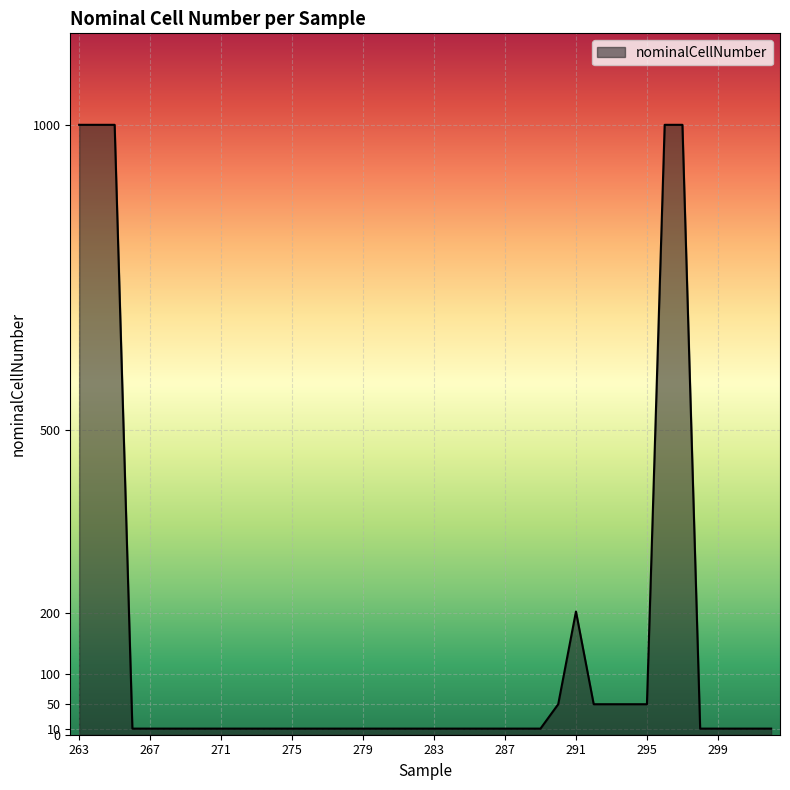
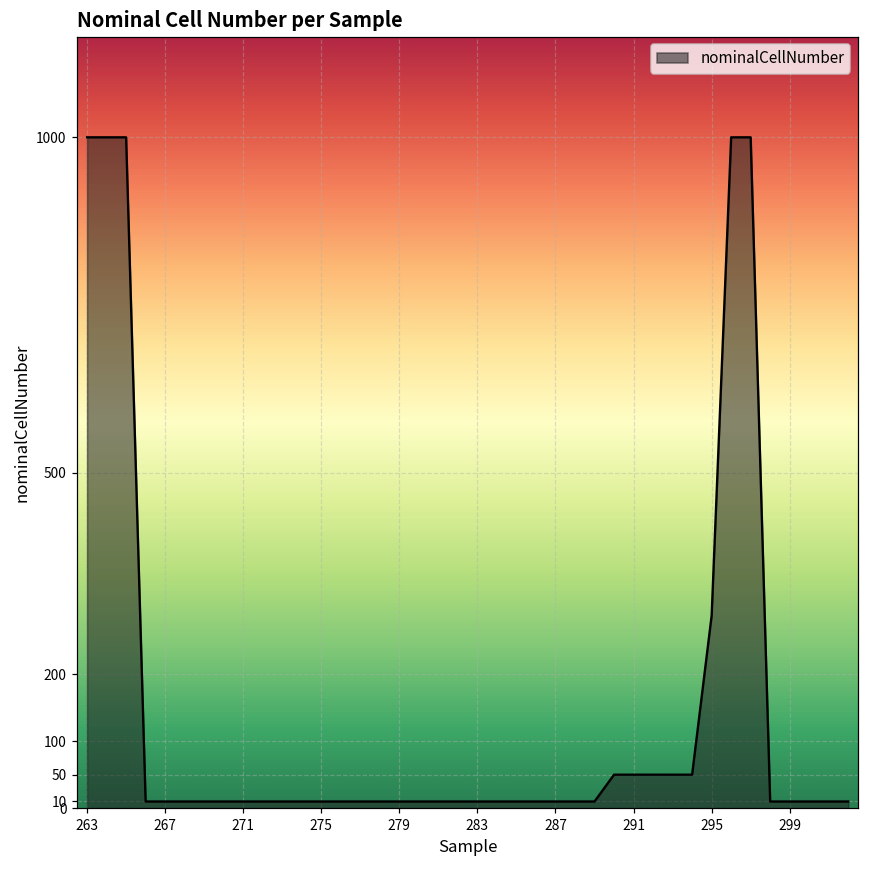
291: 200 -> 50
295: 50 -> 290
